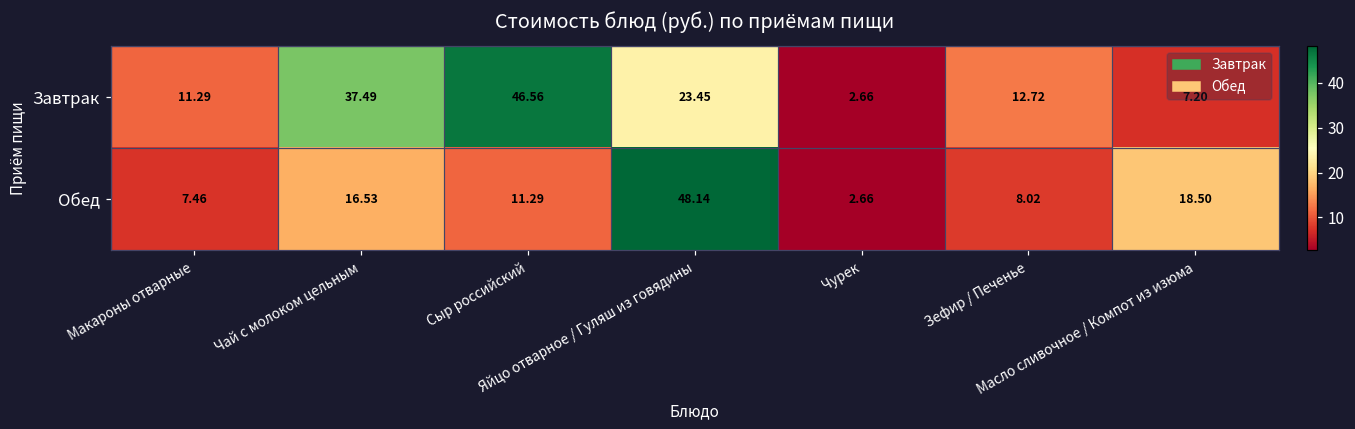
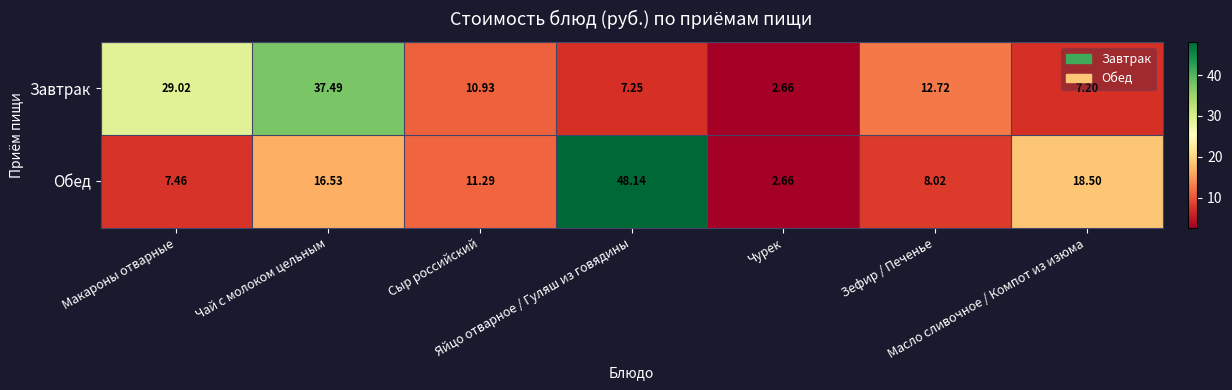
Завтрак, Макароны отварные: 11.29 -> 29.02
Завтрак, Сыр российский: 46.56 -> 10.93
Завтрак, Яйцо отварное / Гуляш из говядины: 23.45 -> 7.25
